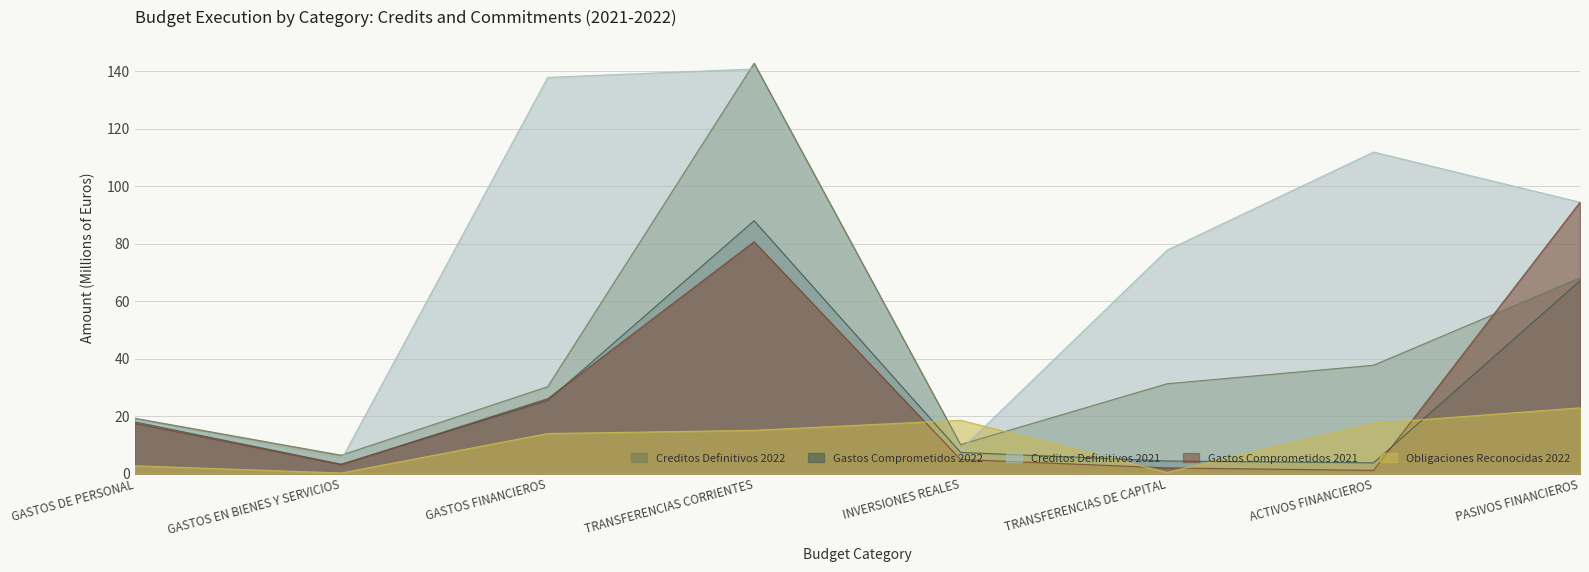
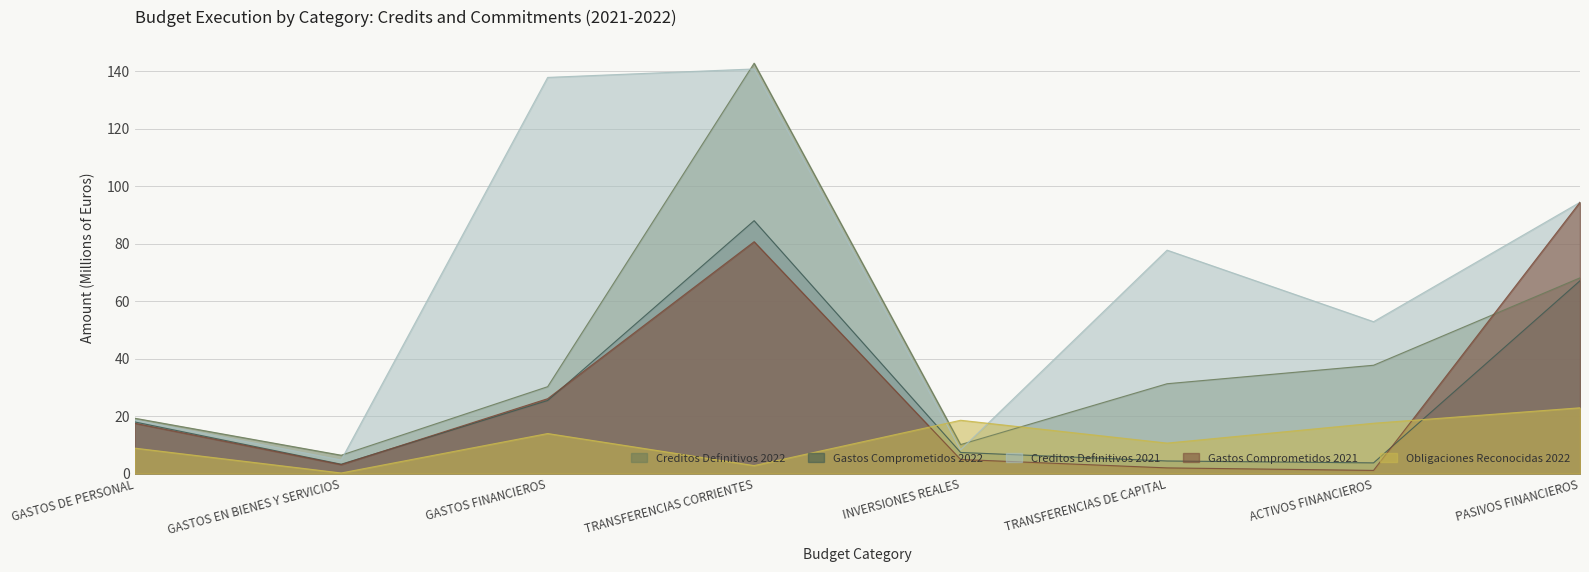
Obligaciones Reconocidas 2022, GASTOS DE PERSONAL: 3 -> 9
Obligaciones Reconocidas 2022, TRANSFERENCIAS CORRIENTES: 15 -> 3
Obligaciones Reconocidas 2022, TRANSFERENCIAS DE CAPITAL: 0 -> 11
Creditos Definitivos 2021, ACTIVOS FINANCIEROS: 112 -> 53
